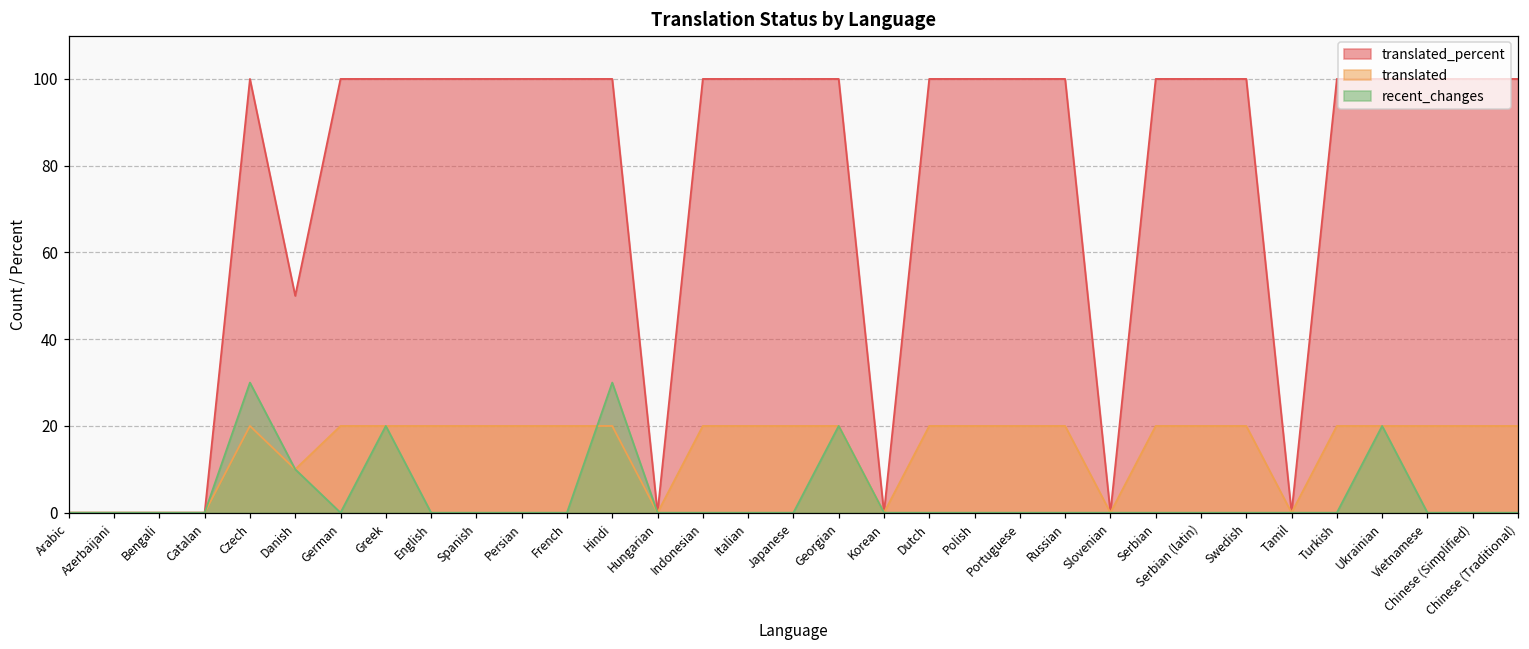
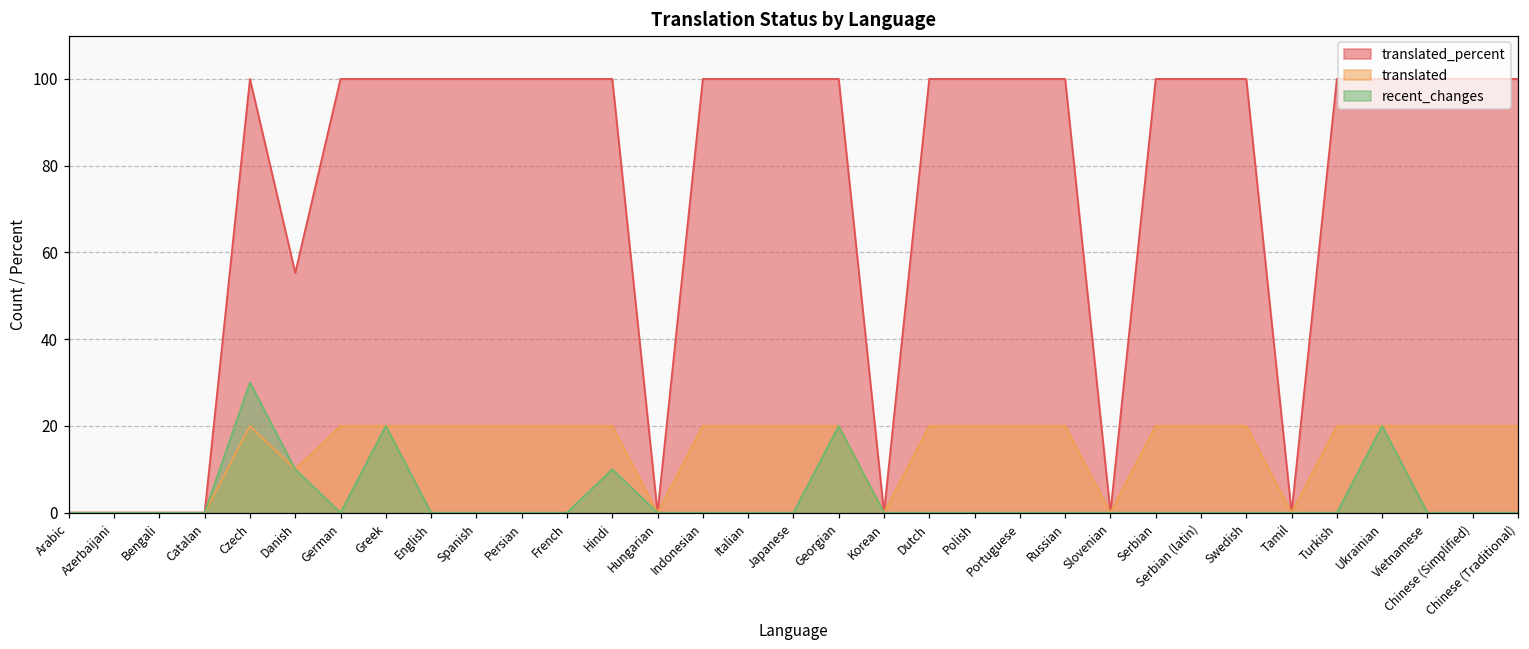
translated_percent, Danish: 50 -> 55
recent_changes, Hindi: 30 -> 10
